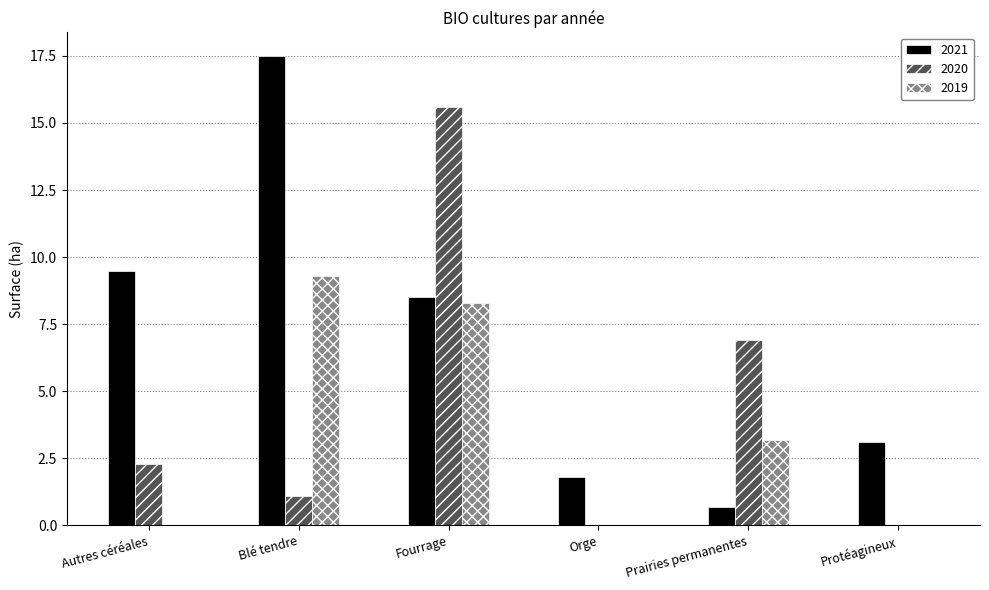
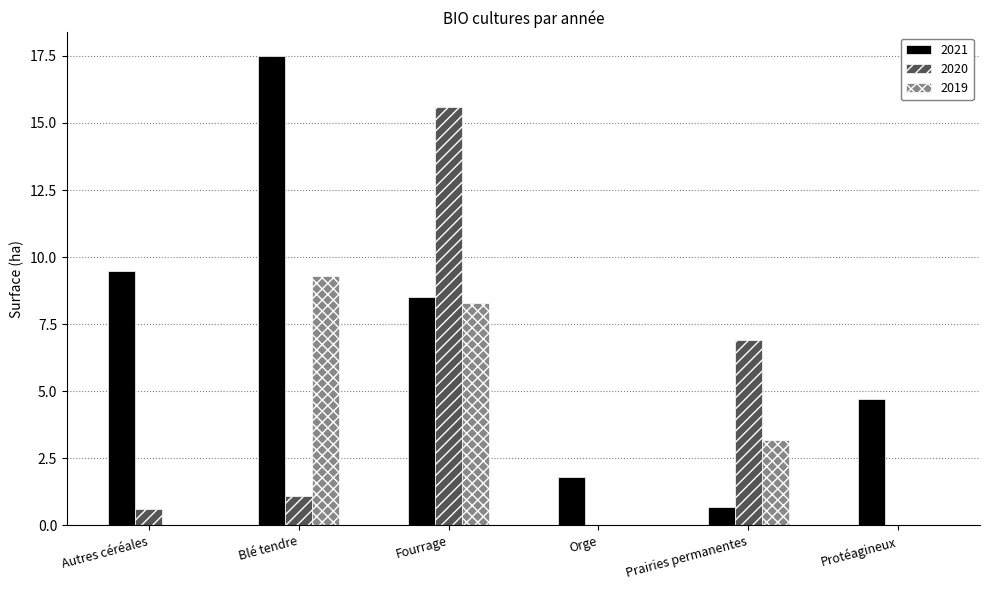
2020, Autres céréales: 2.3 -> 0.6
2021, Protéagineux: 3.1 -> 4.7
